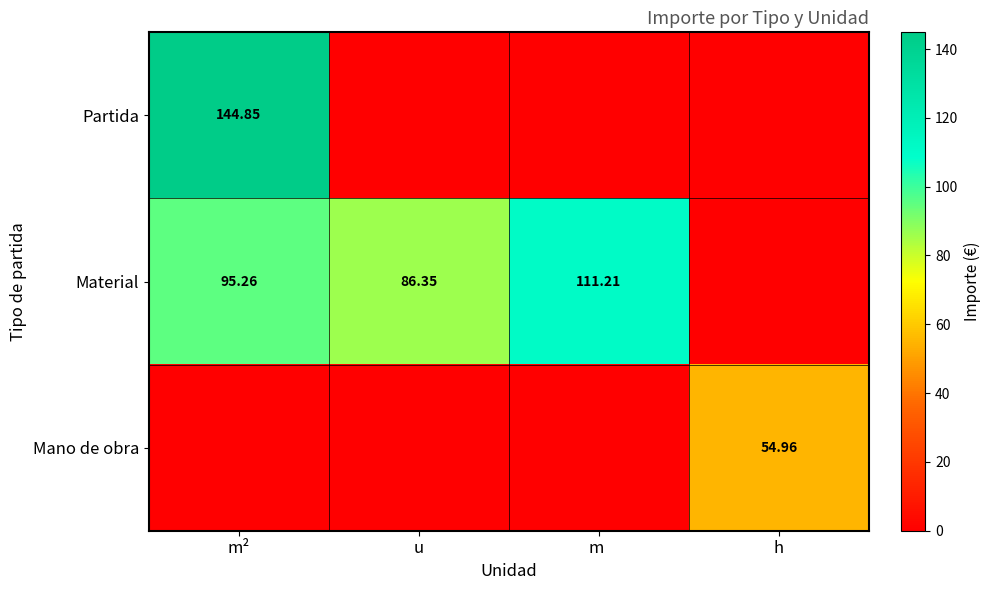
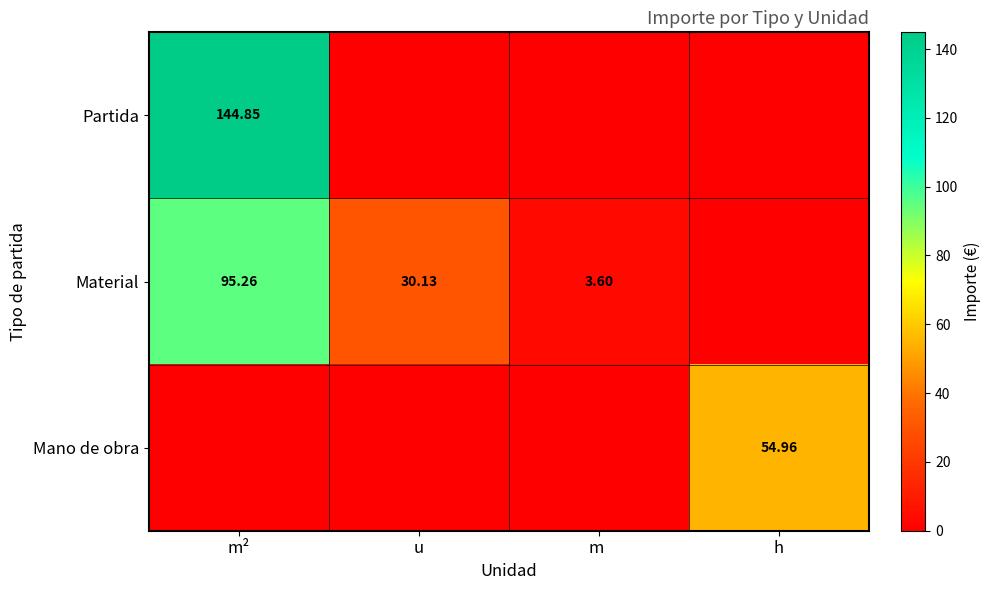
Material, u: 86.35 -> 30.13
Material, m: 111.21 -> 3.60
